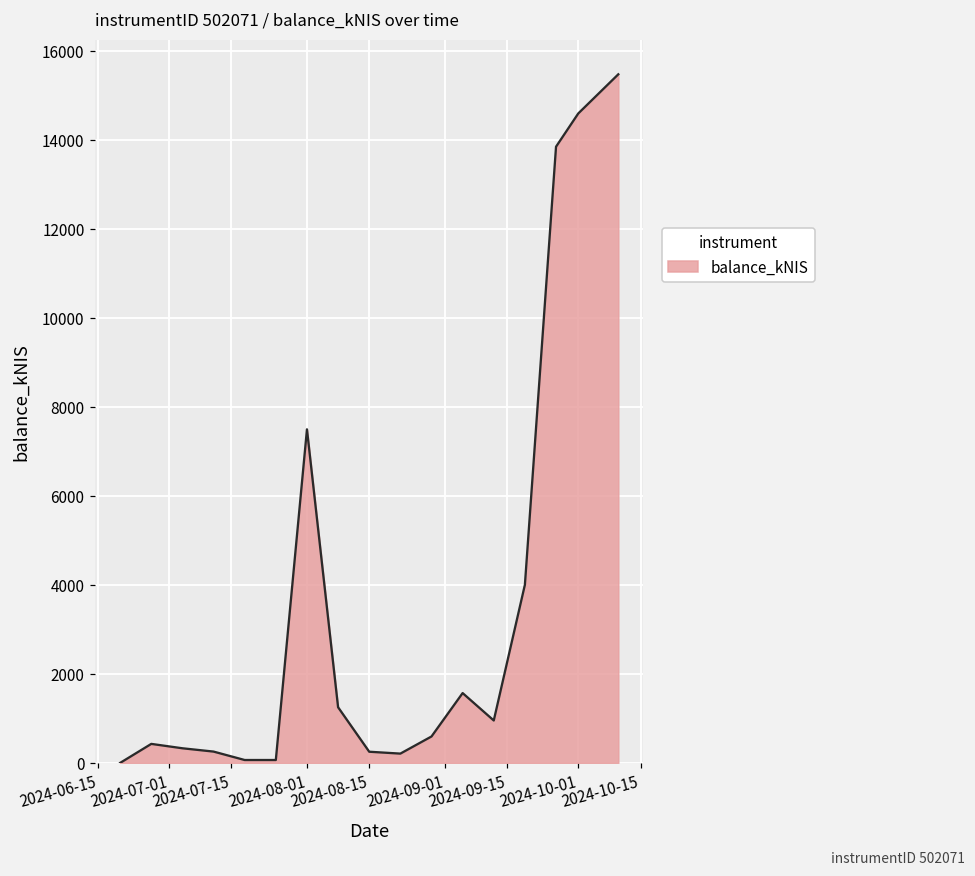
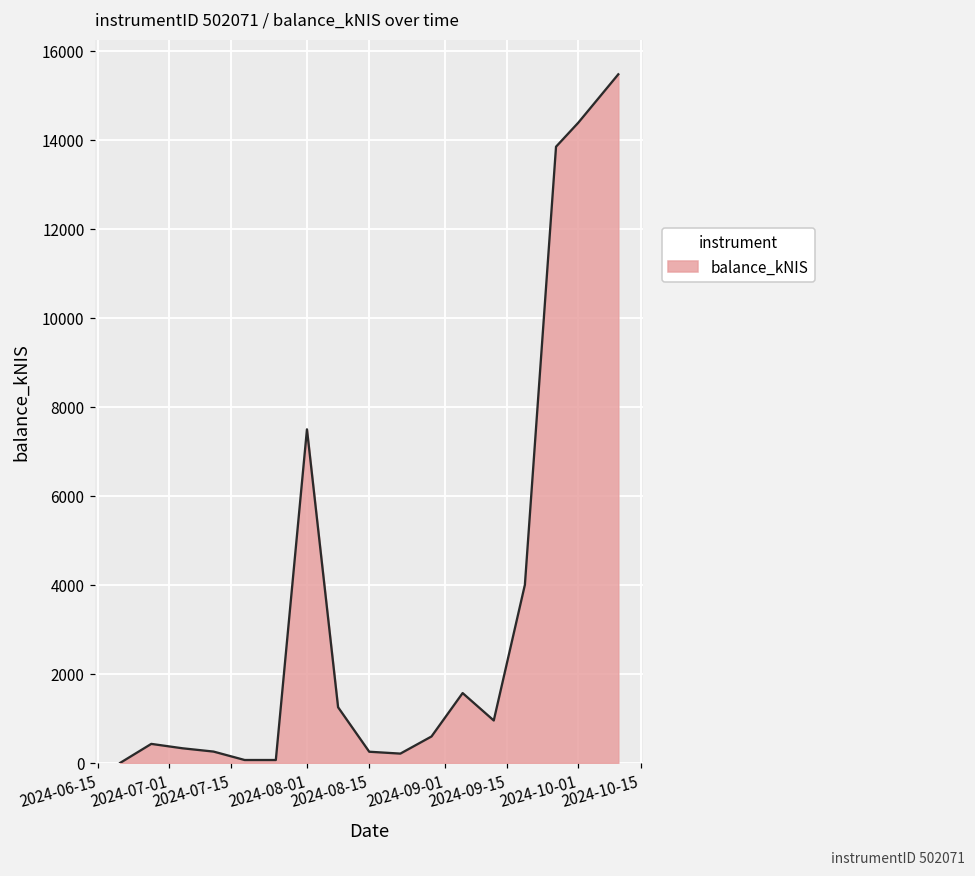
2024-10-01: 14600 -> 14400
